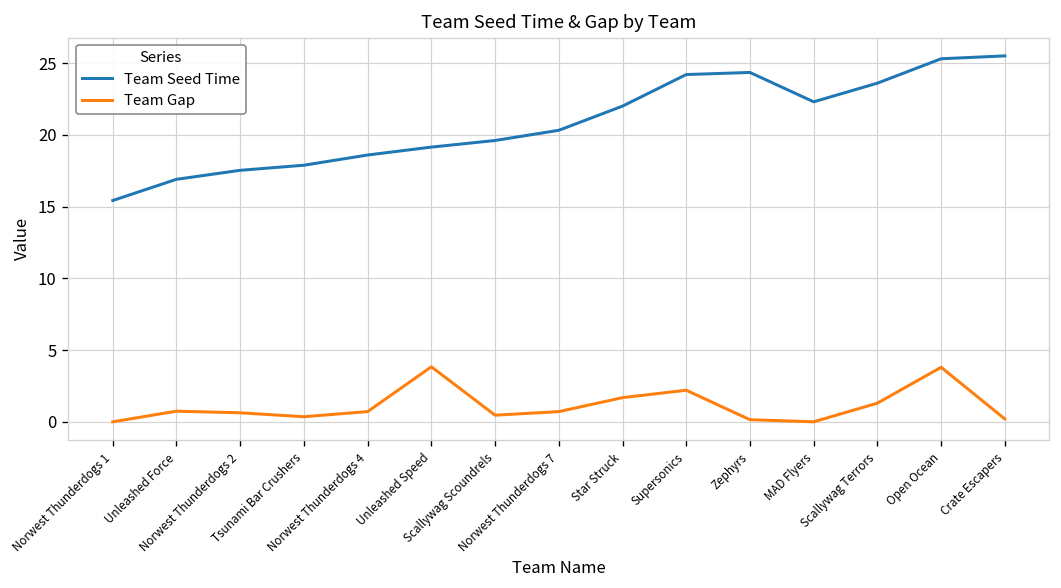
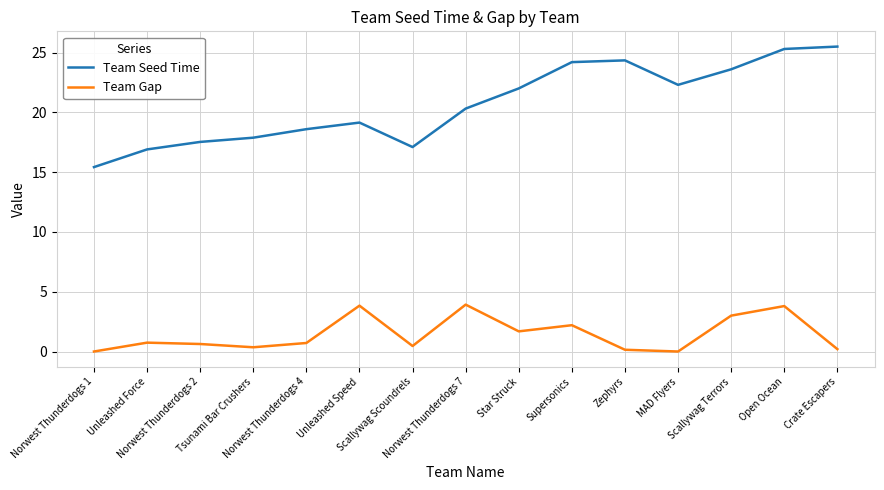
Team Seed Time, Scallywag Scoundrels: 19.6 -> 17.1
Team Gap, Norwest Thunderdogs 7: 0.7 -> 3.9
Team Gap, Scallywag Terrors: 1.3 -> 3.0
